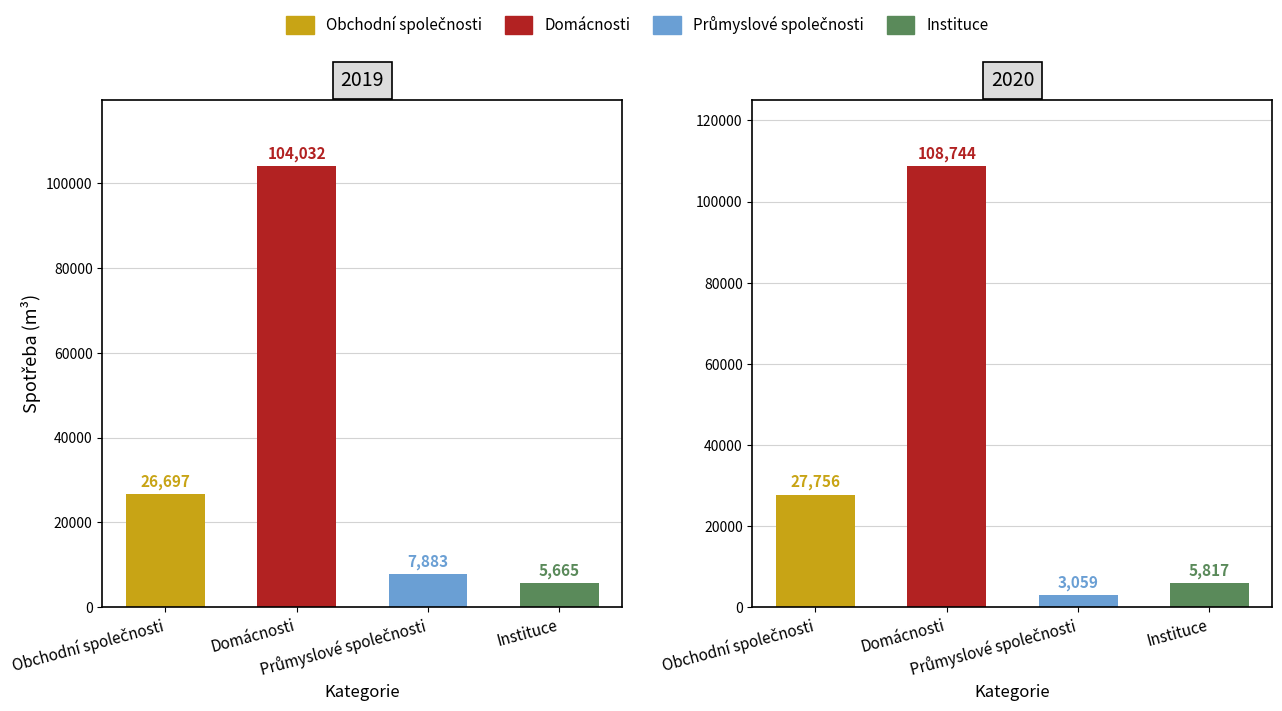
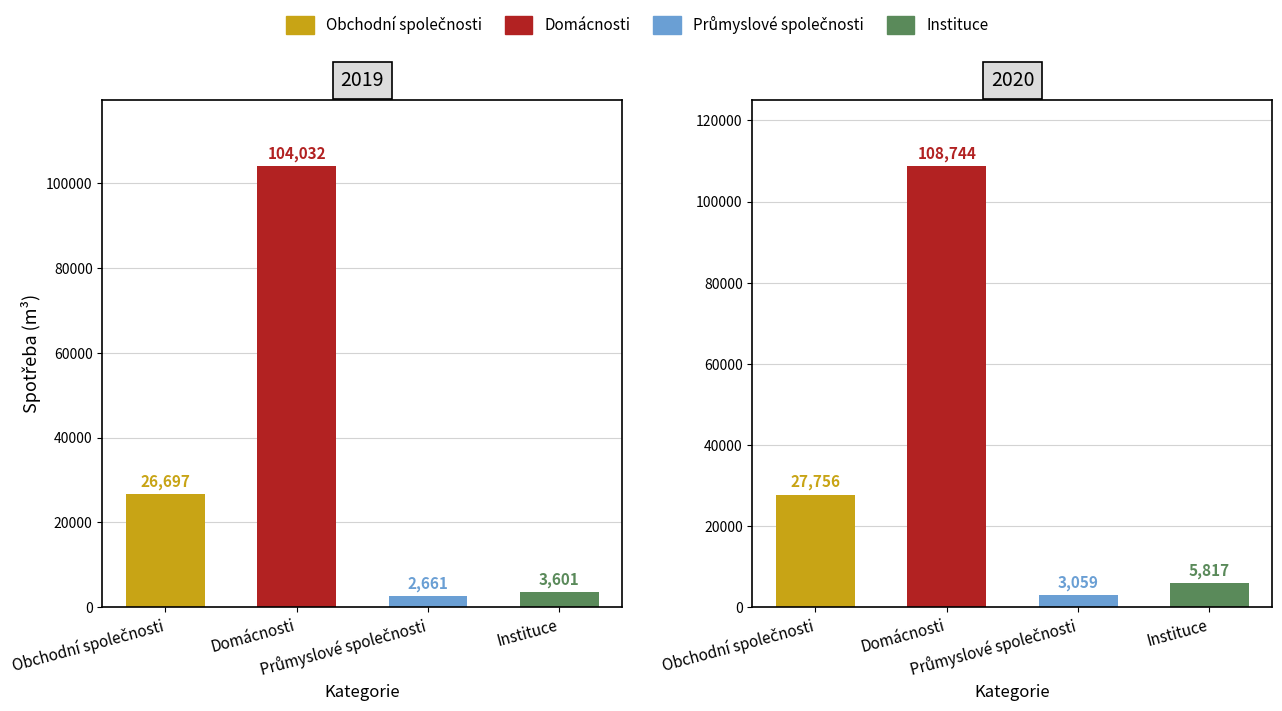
2019, Průmyslové společnosti: 7,883 -> 2,661
2019, Instituce: 5,665 -> 3,601
